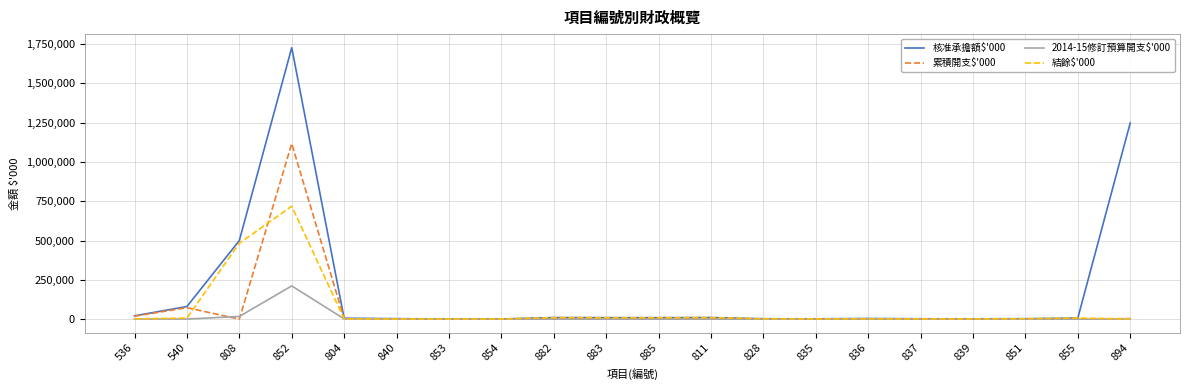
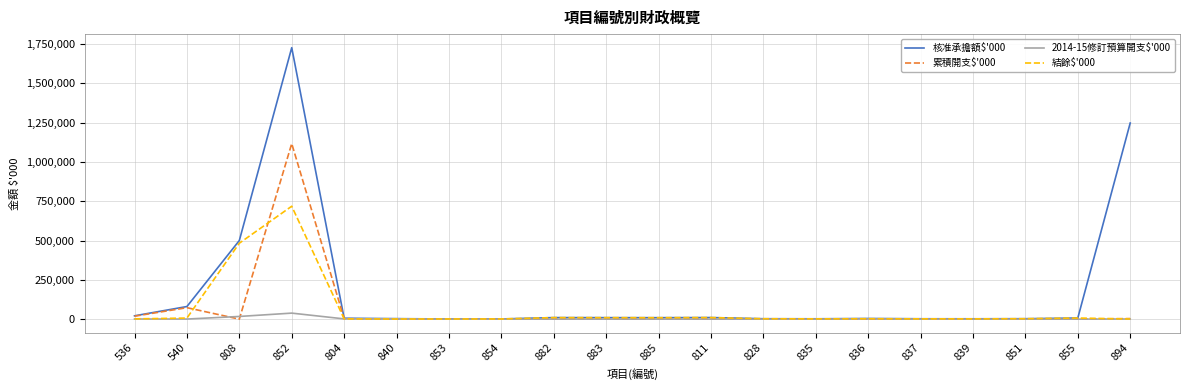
2014-15修訂預算開支$'000, 852: 210,000 -> 40,000
